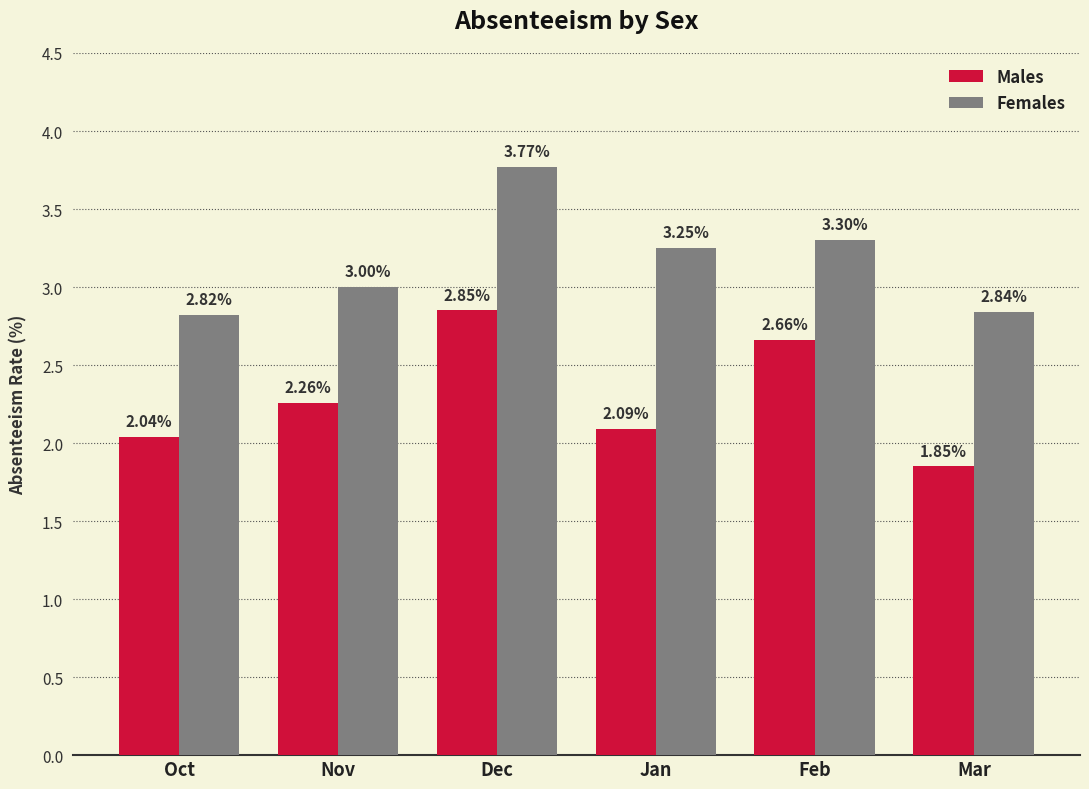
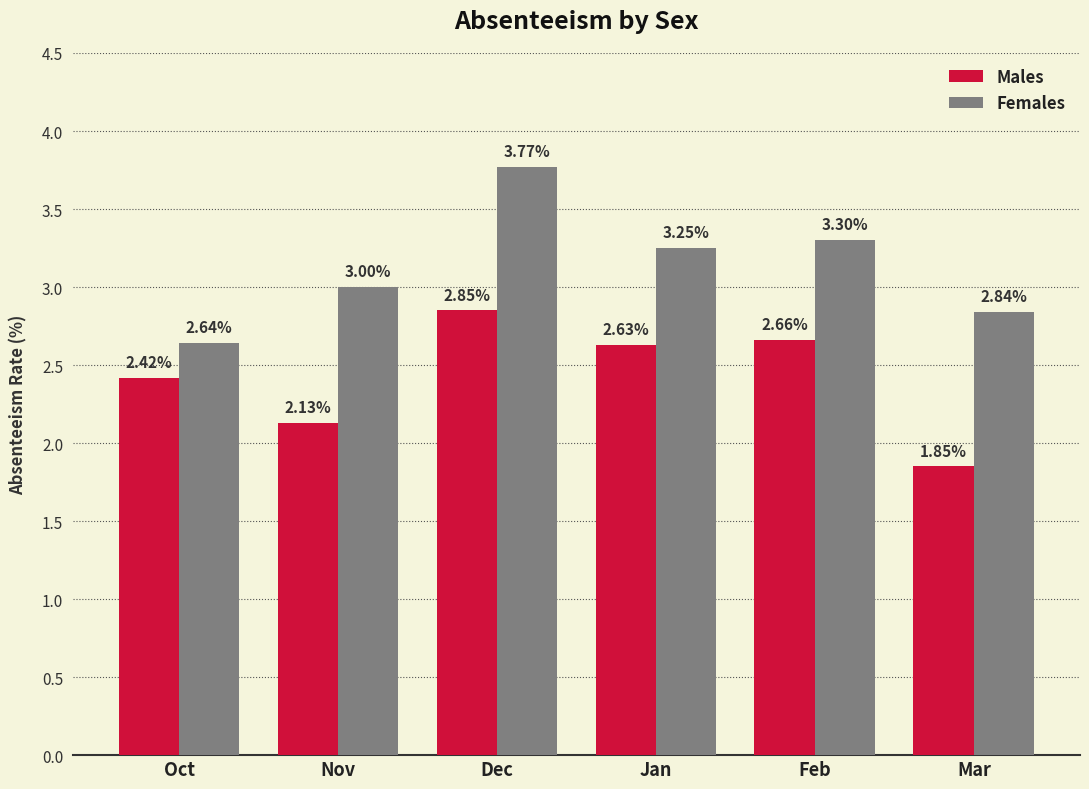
Males, Oct: 2.04% -> 2.42%
Females, Oct: 2.82% -> 2.64%
Males, Nov: 2.26% -> 2.13%
Males, Jan: 2.09% -> 2.63%
